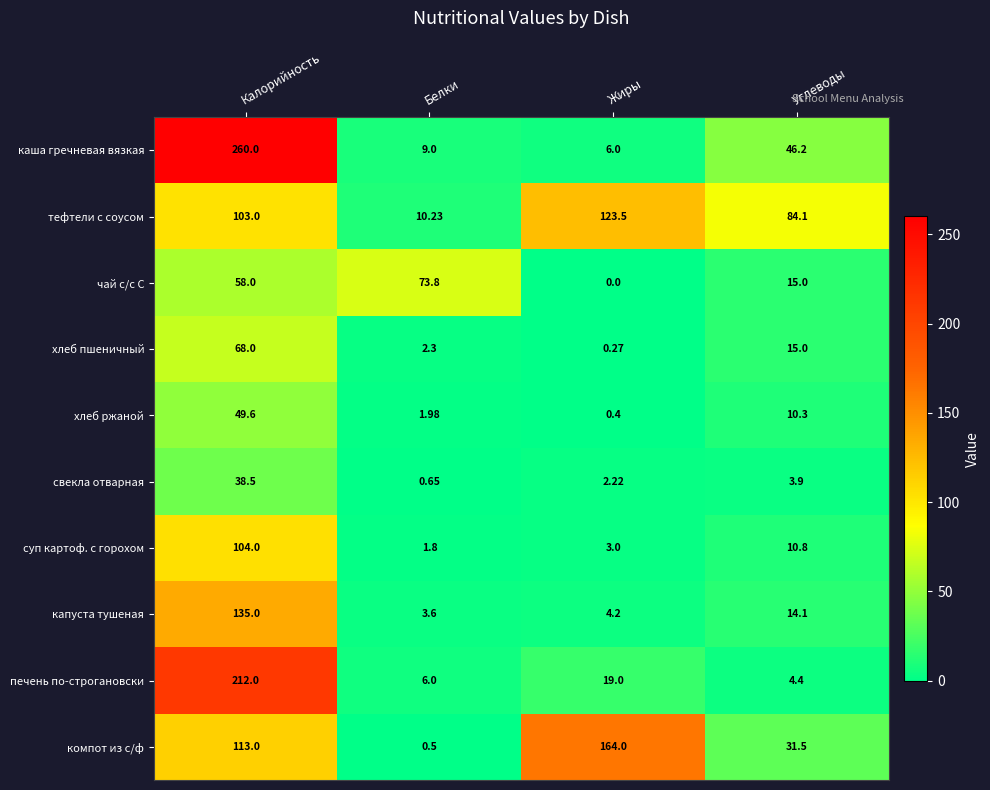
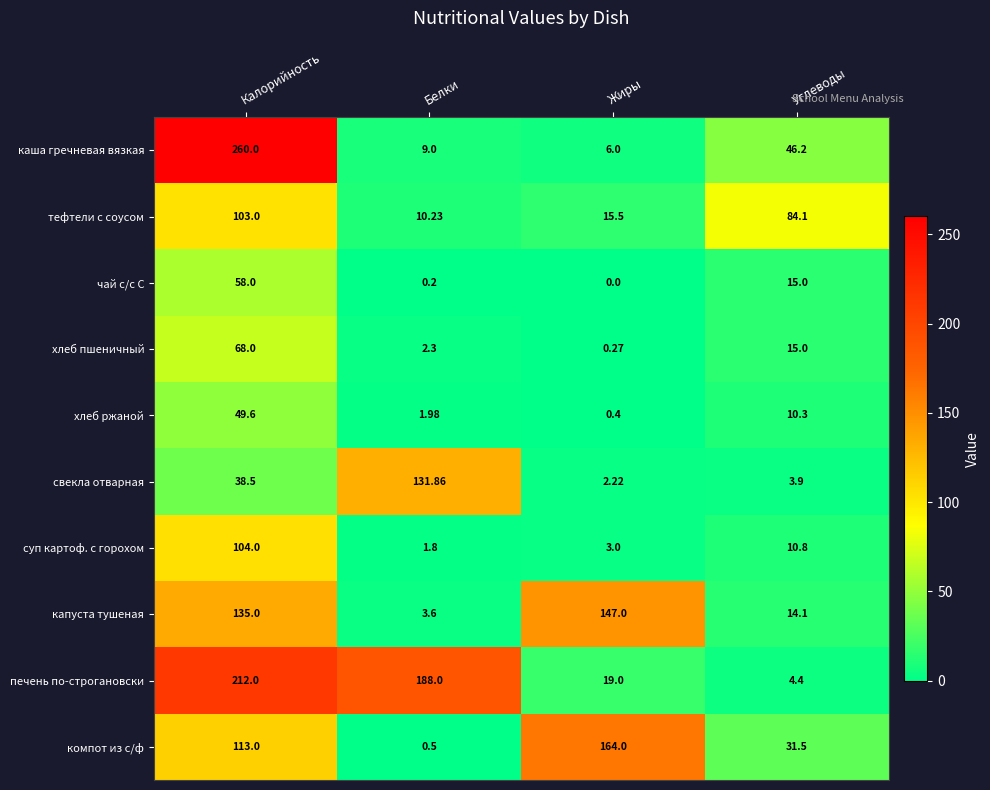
тефтели с соусом, Жиры: 123.5 -> 15.5
чай с/с С, Белки: 73.8 -> 0.2
свекла отварная, Белки: 0.65 -> 131.86
капуста тушеная, Жиры: 4.2 -> 147.0
печень по-строгановски, Белки: 6.0 -> 188.0
